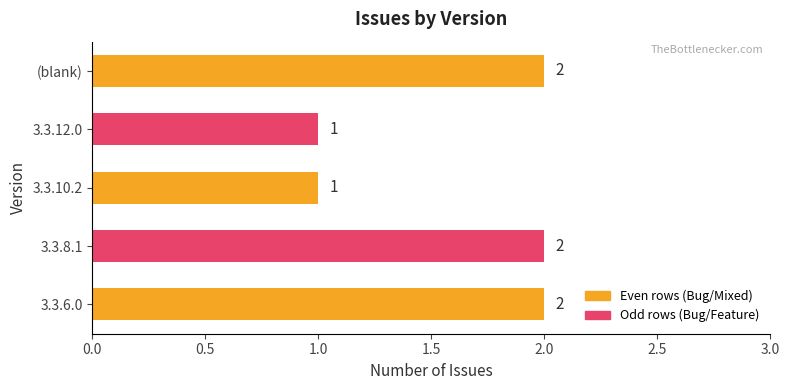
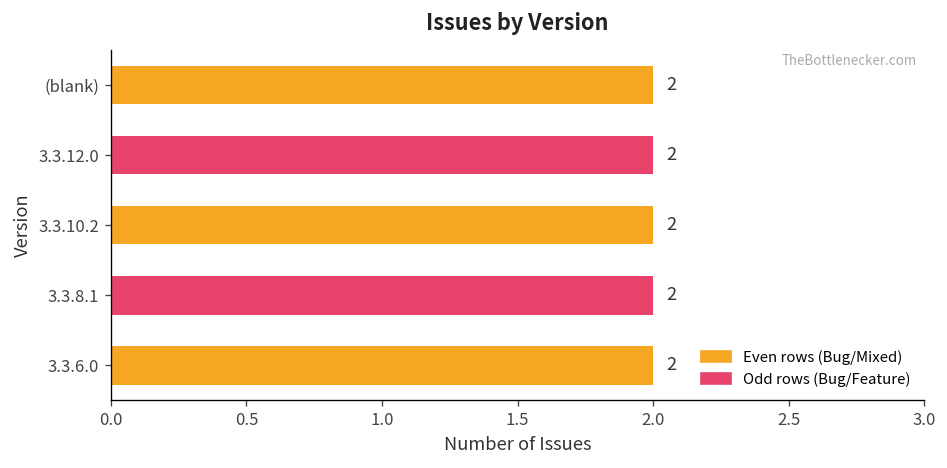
3.3.12.0: 1 -> 2
3.3.10.2: 1 -> 2
